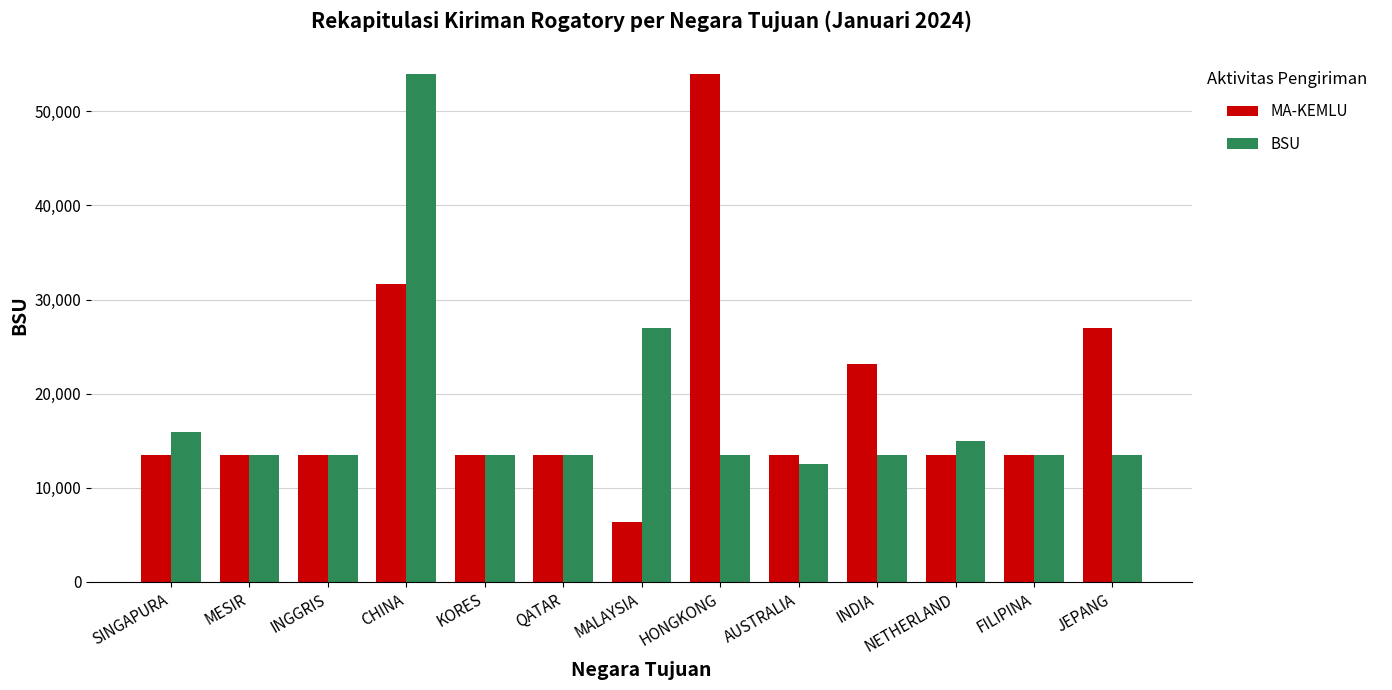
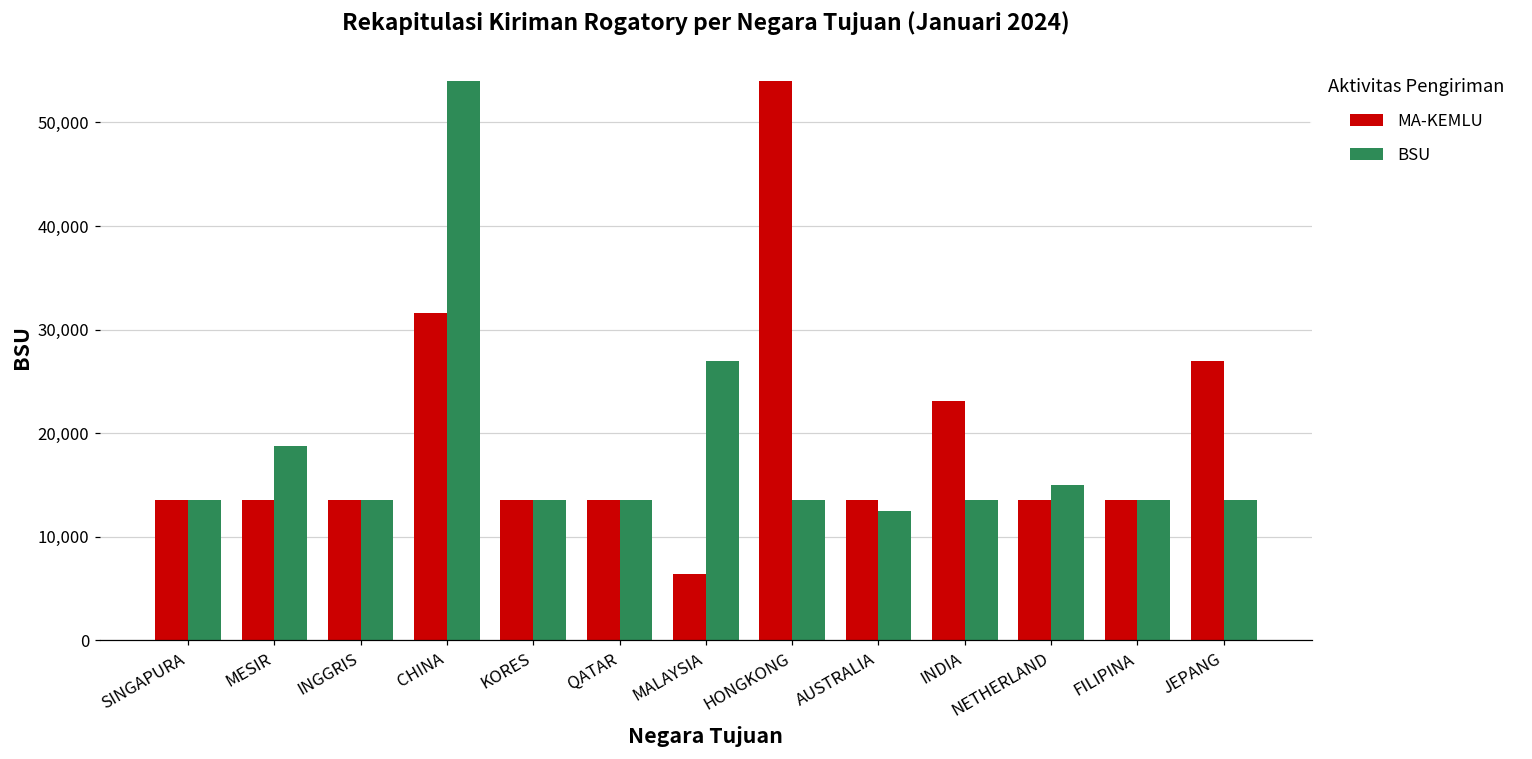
BSU, SINGAPURA: 16,000 -> 14,000
BSU, MESIR: 14,000 -> 19,000
